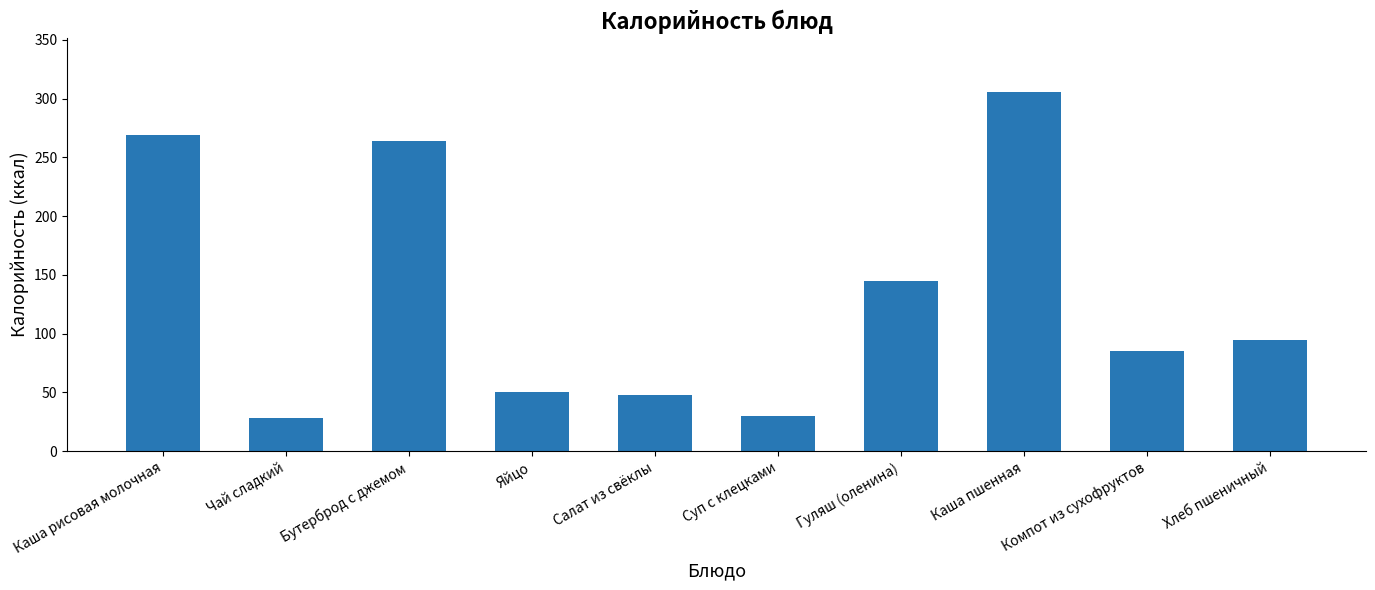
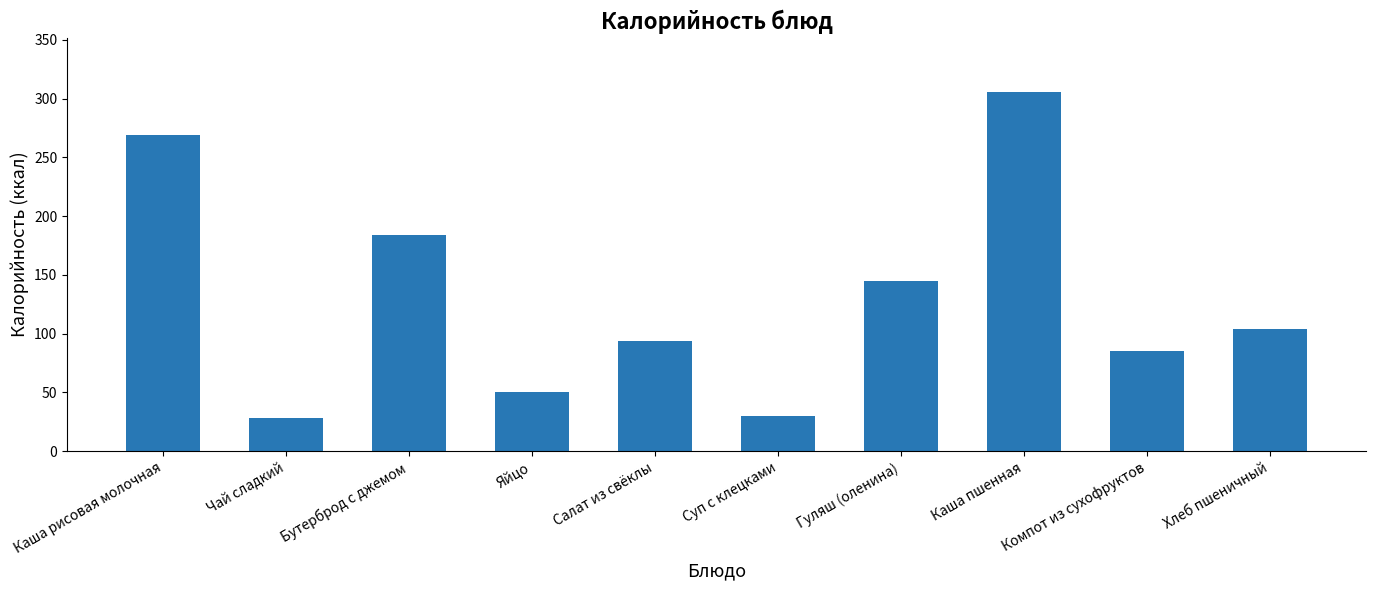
Бутерброд с джемом: 264 -> 184
Салат из свёклы: 48 -> 94
Хлеб пшеничный: 95 -> 104
